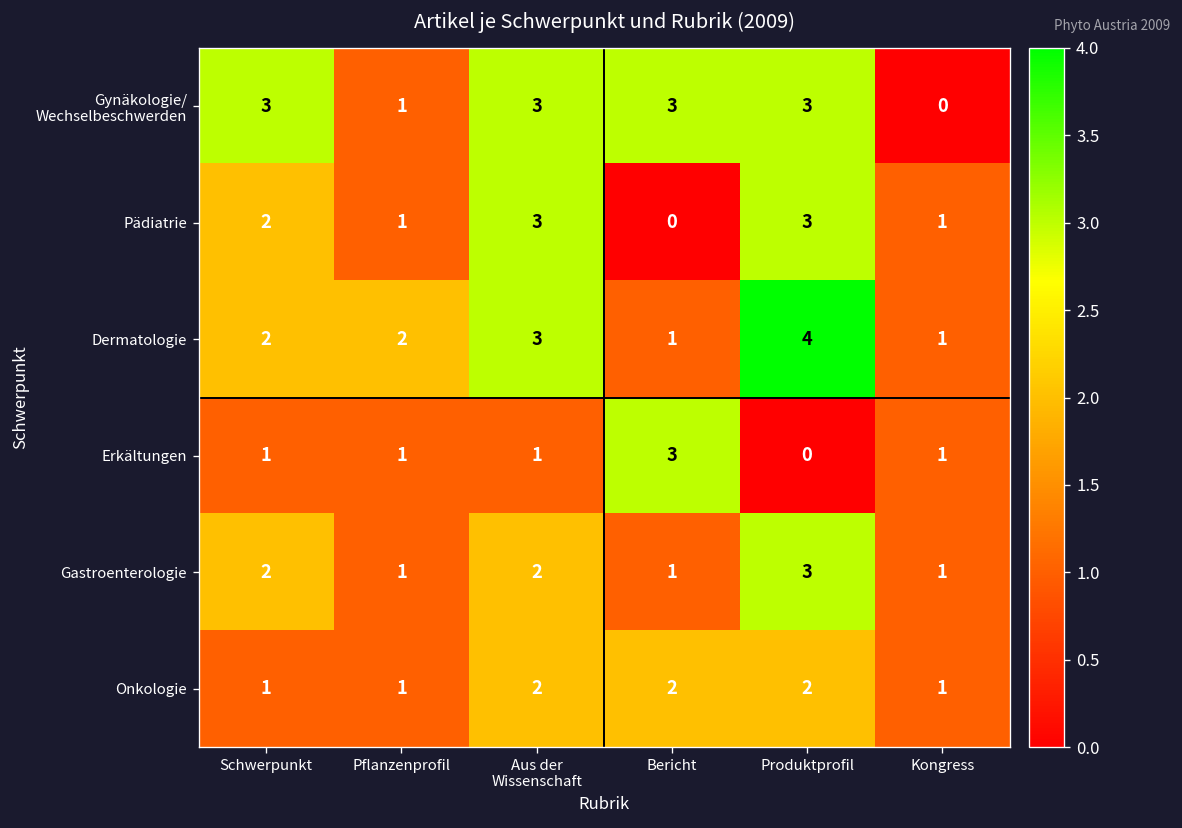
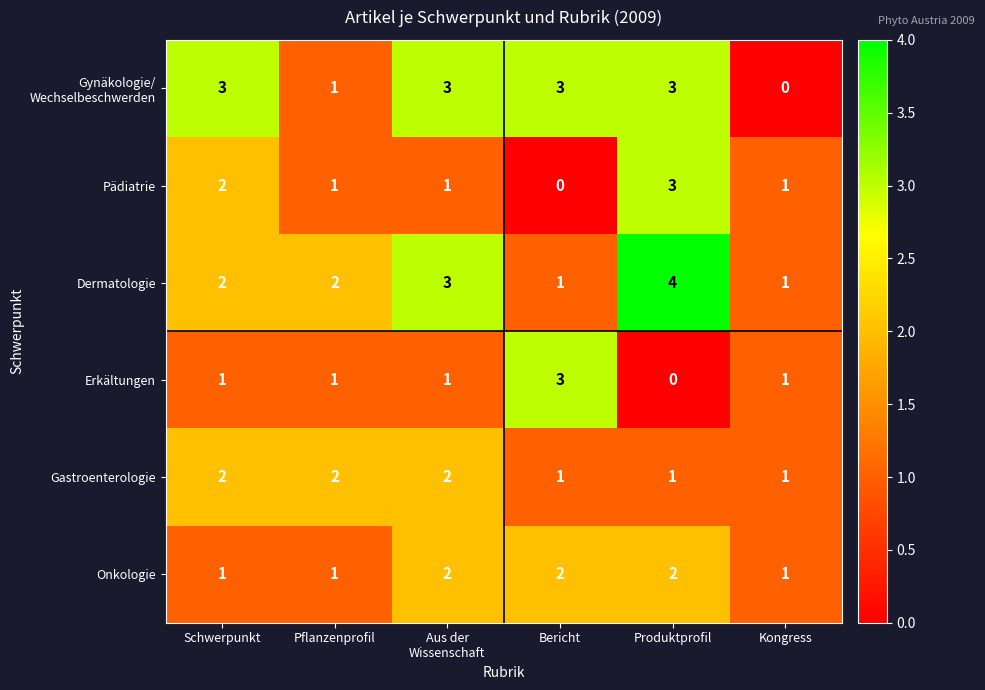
Pädiatrie, Aus der Wissenschaft: 3 -> 1
Gastroenterologie, Pflanzenprofil: 1 -> 2
Gastroenterologie, Produktprofil: 3 -> 1
